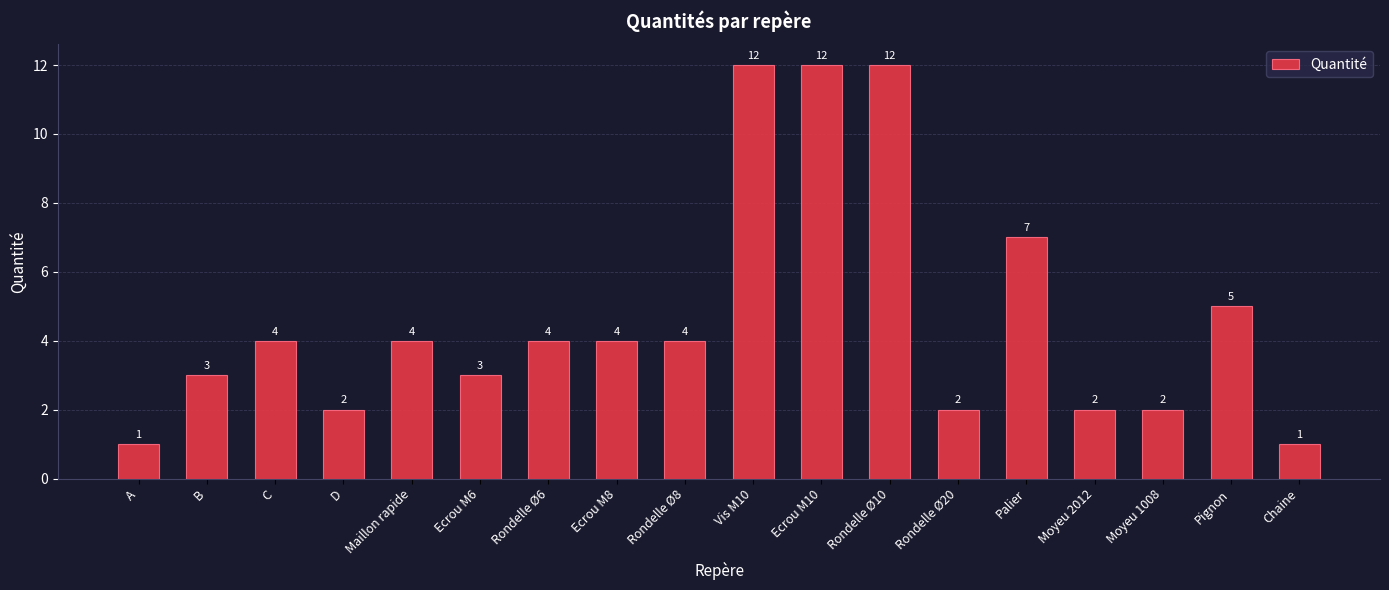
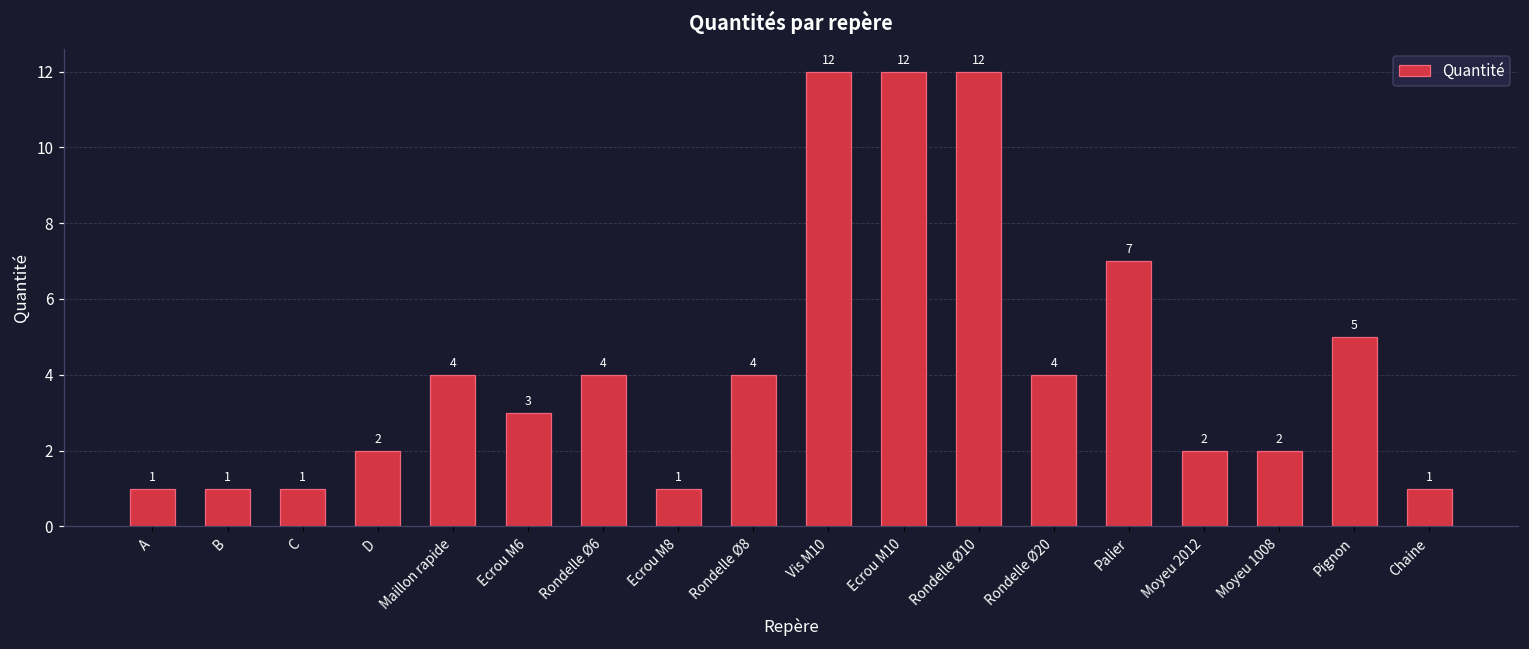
B: 3 -> 1
C: 4 -> 1
Ecrou M8: 4 -> 1
Rondelle Ø20: 2 -> 4
